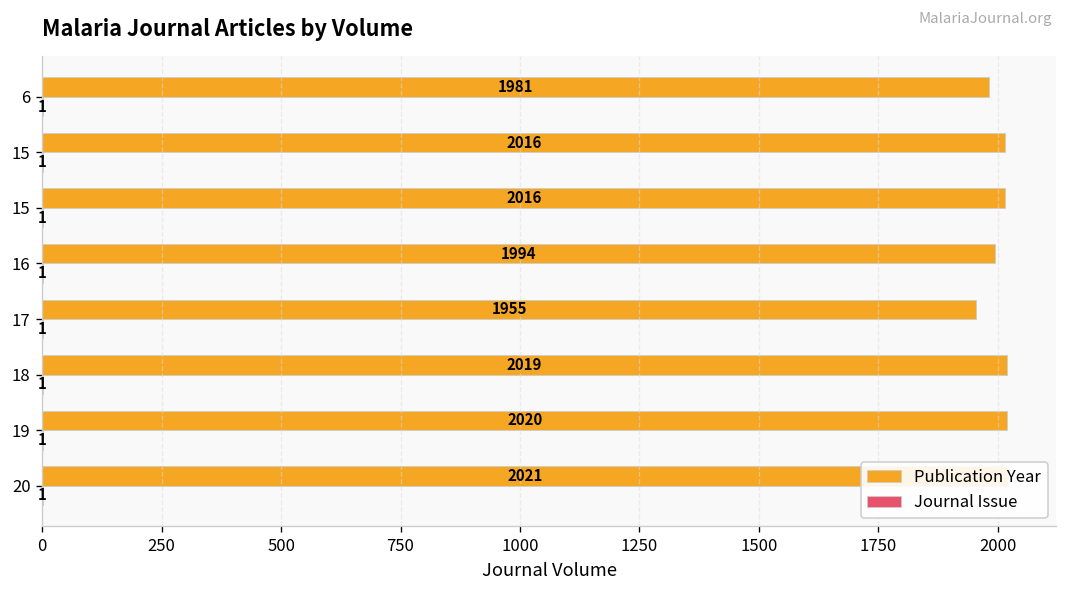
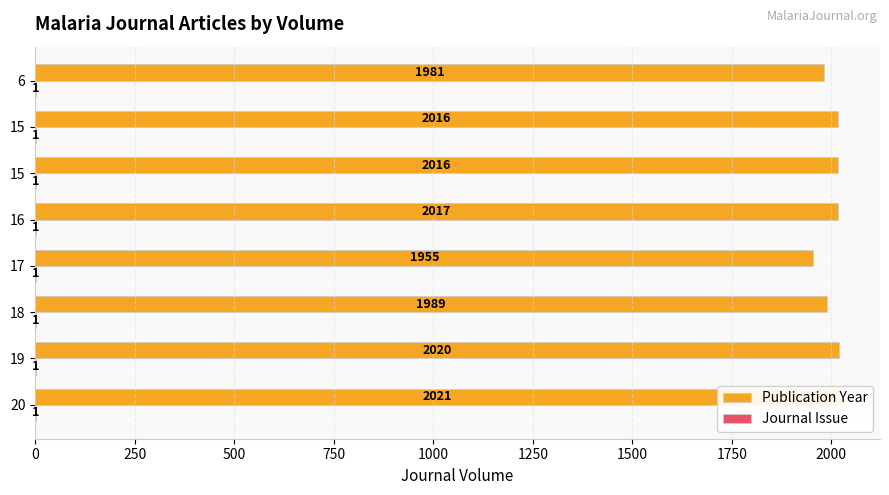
Publication Year, 16: 1994 -> 2017
Publication Year, 18: 2019 -> 1989
